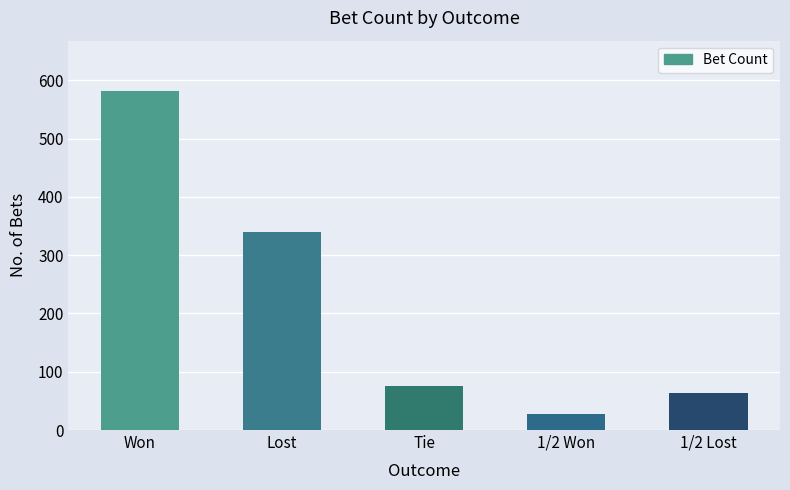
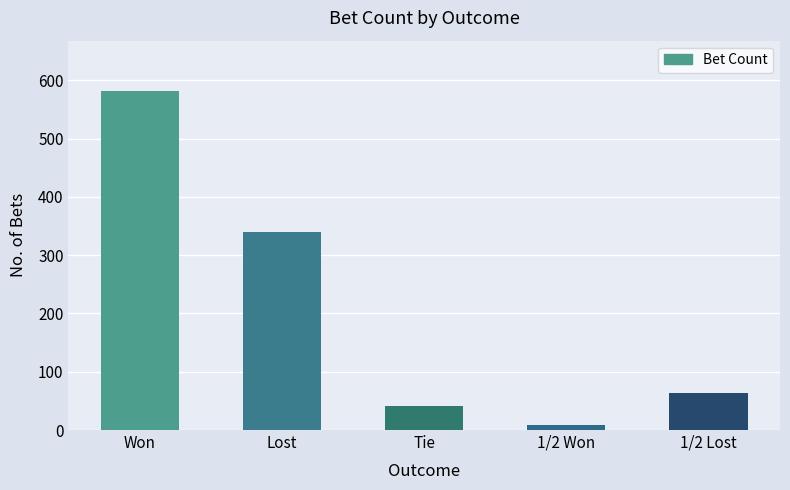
Tie: 80 -> 40
1/2 Won: 30 -> 10
